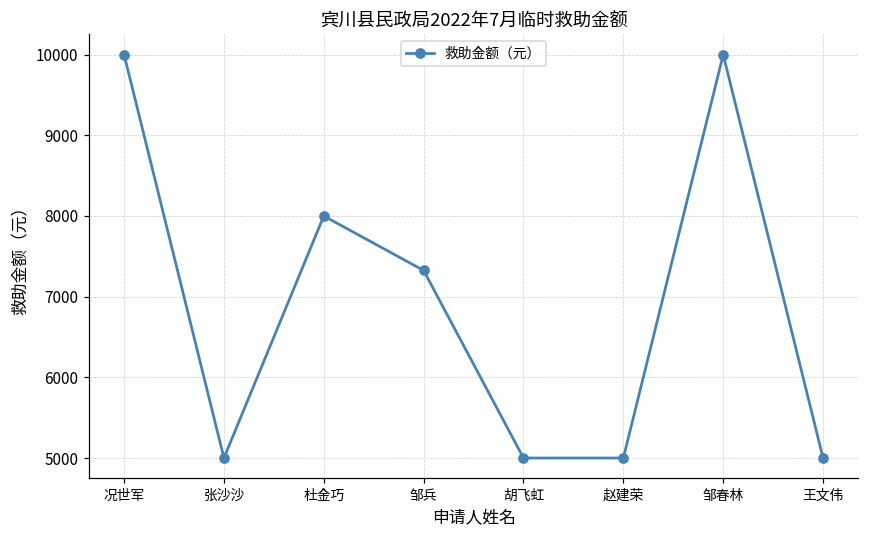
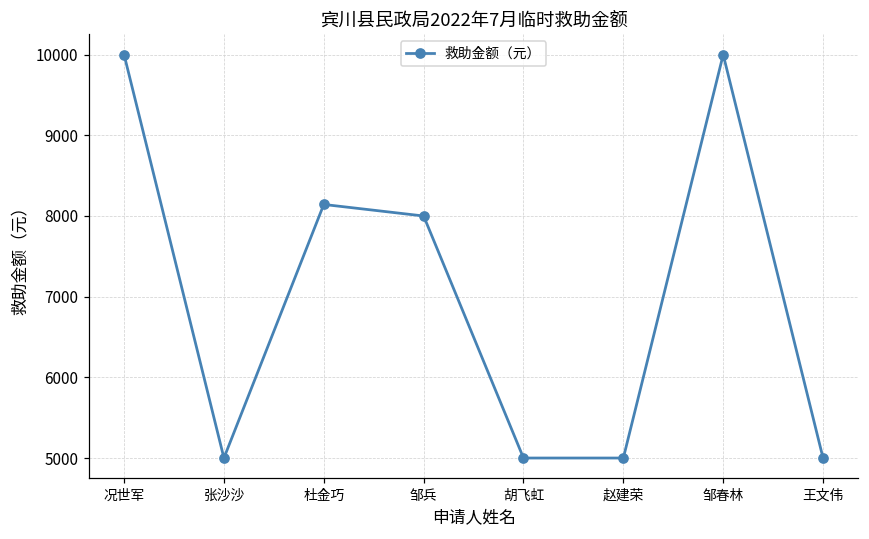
杜金巧: 8000 -> 8100
邹兵: 7300 -> 8000
